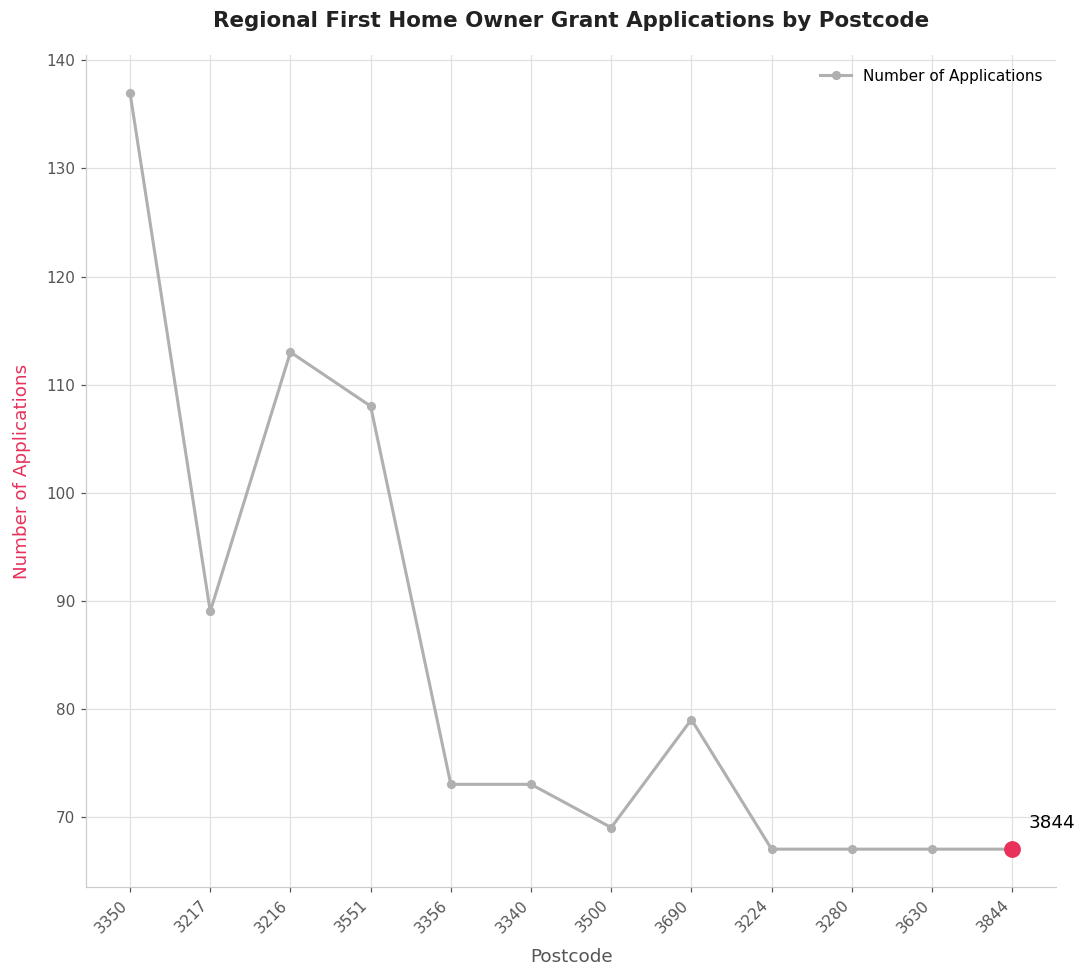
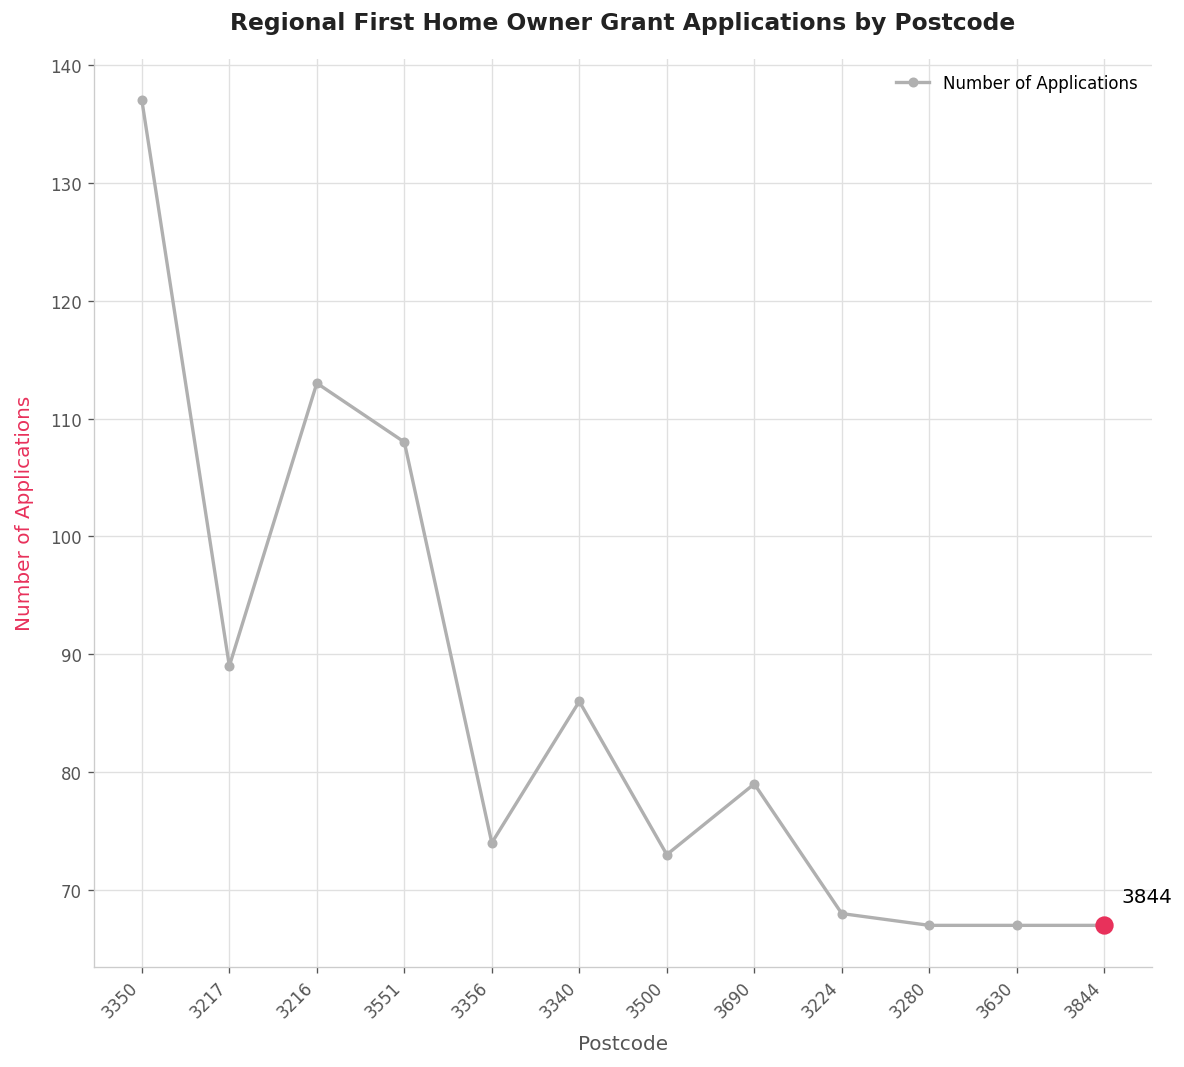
Number of Applications, 3356: 73 -> 74
Number of Applications, 3340: 73 -> 86
Number of Applications, 3500: 69 -> 73
Number of Applications, 3224: 67 -> 68
